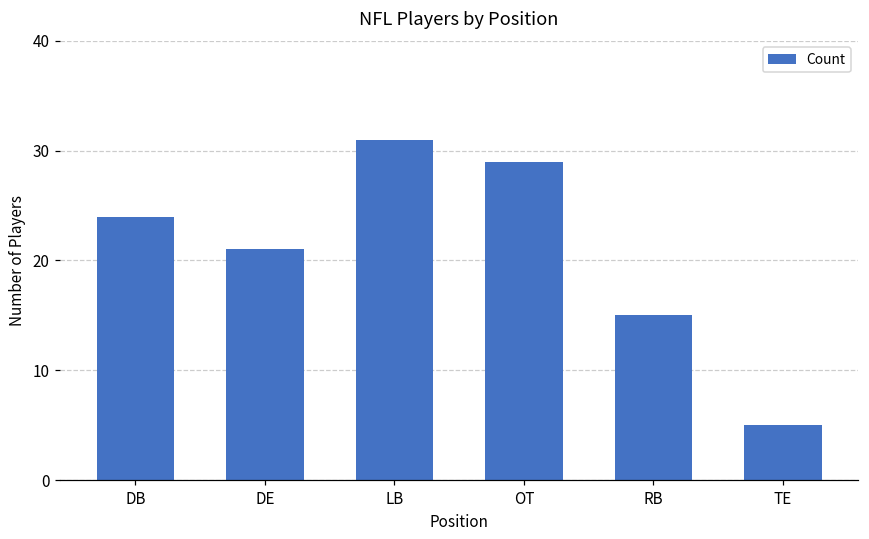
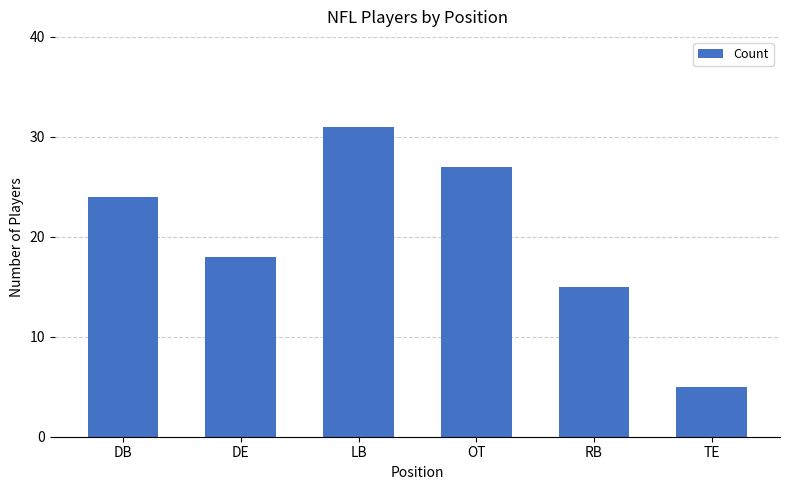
DE: 21 -> 18
OT: 29 -> 27
